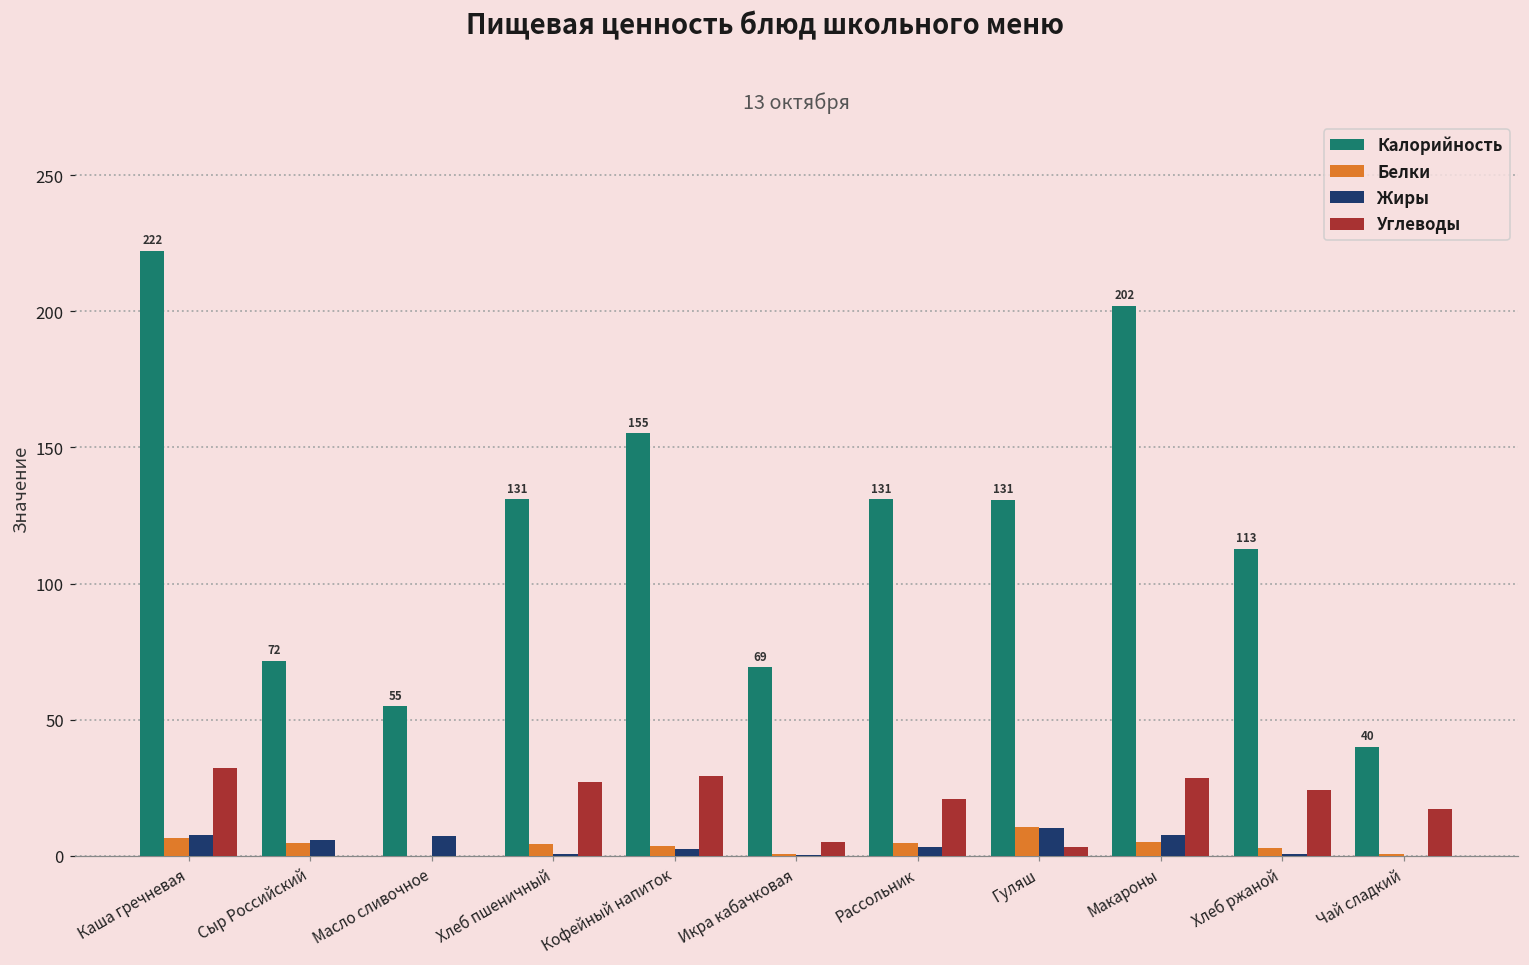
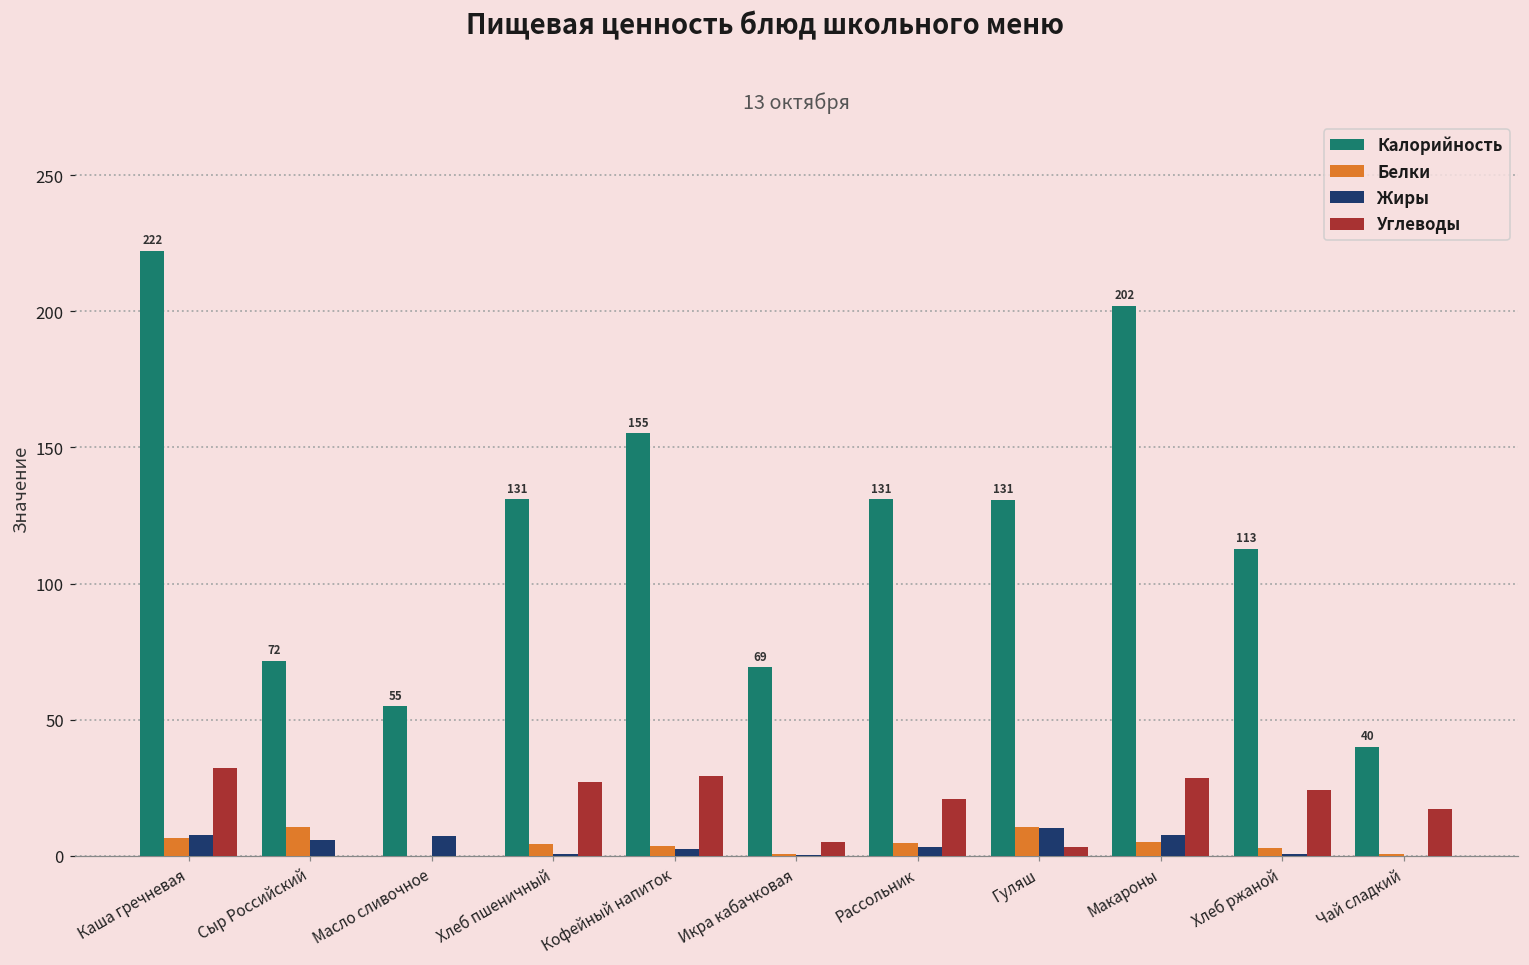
Белки, Сыр Российский: 5 -> 11
